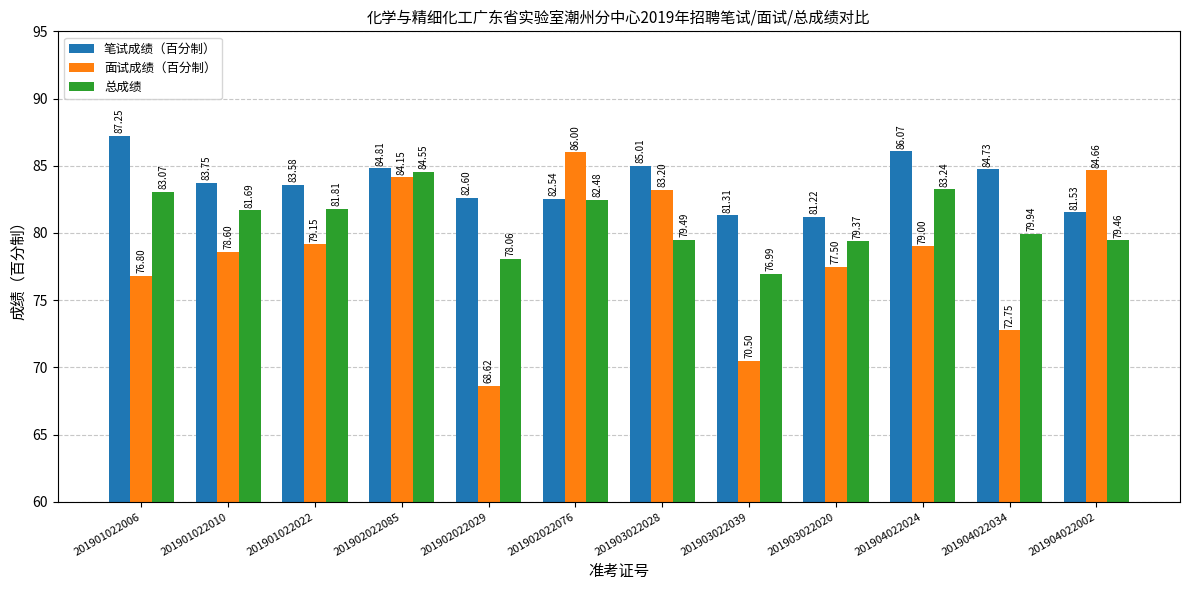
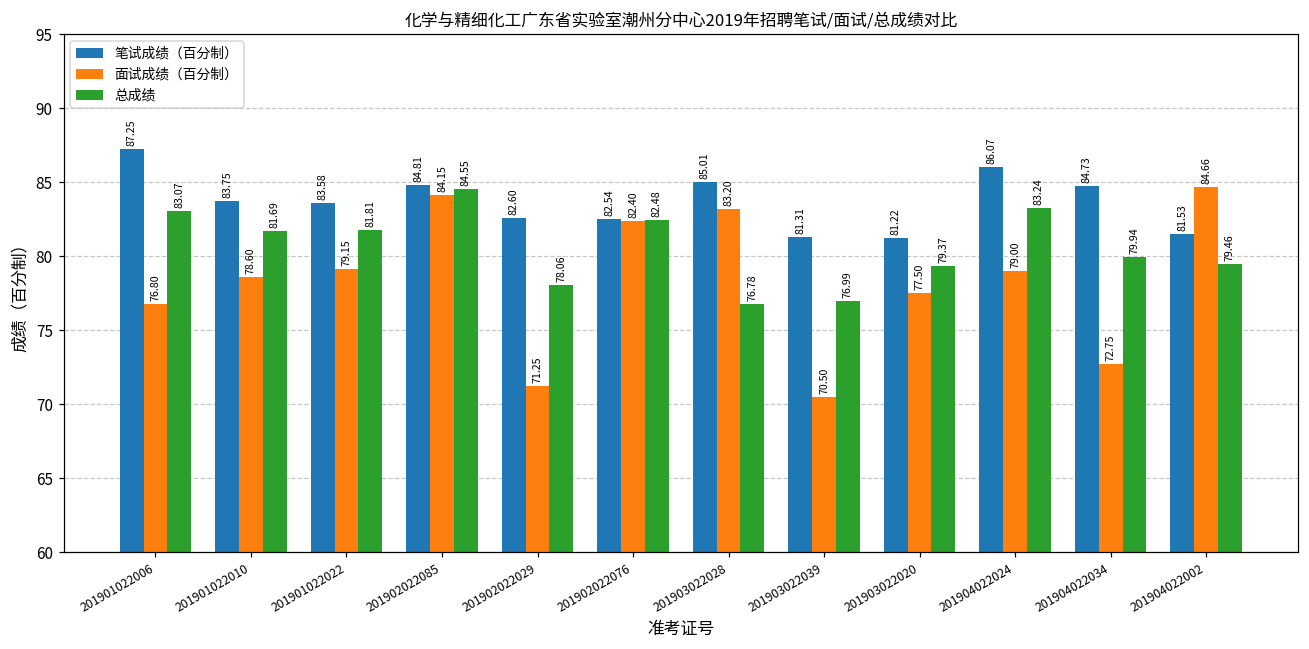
面试成绩（百分制）, 201902022029: 68.62 -> 71.25
面试成绩（百分制）, 201902022076: 86.00 -> 82.40
总成绩, 201903022028: 79.49 -> 76.78
